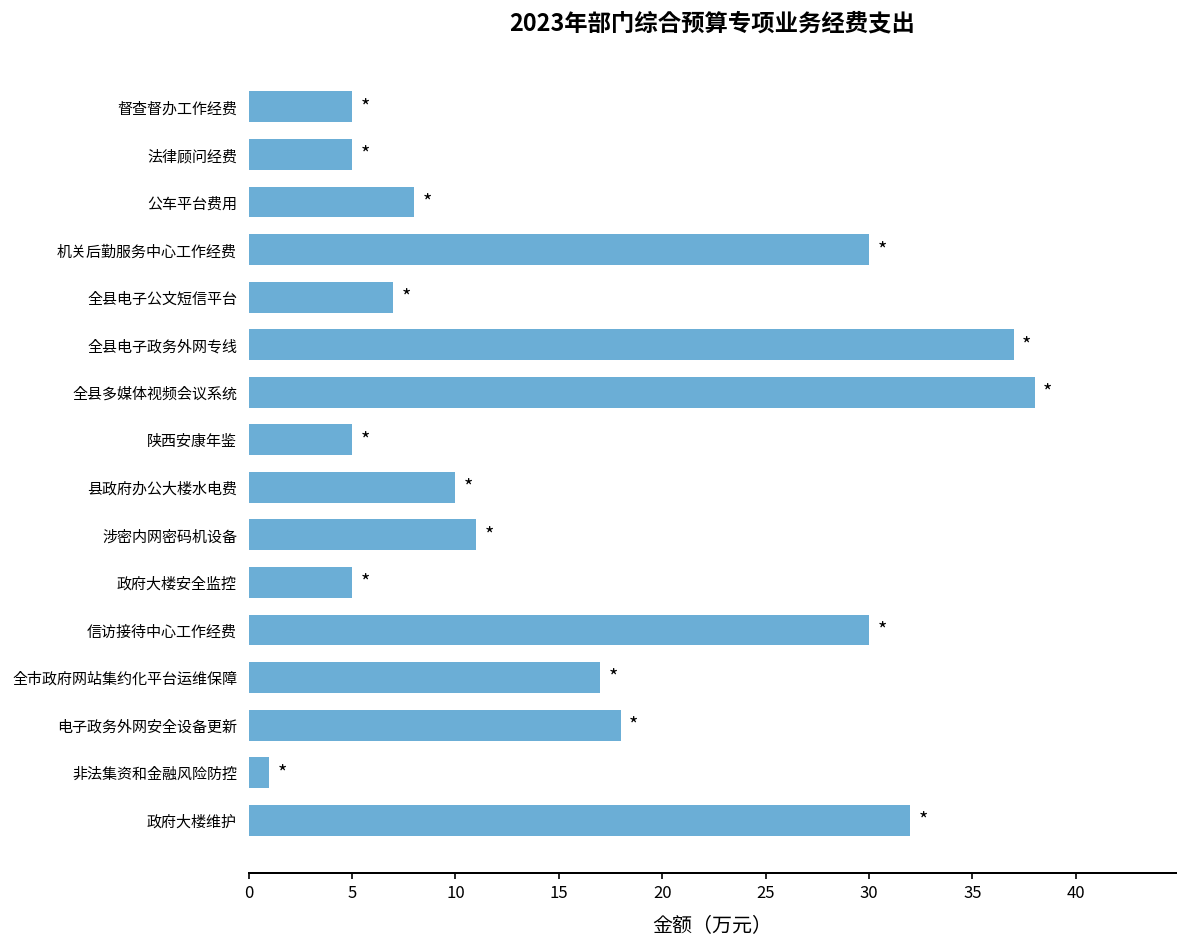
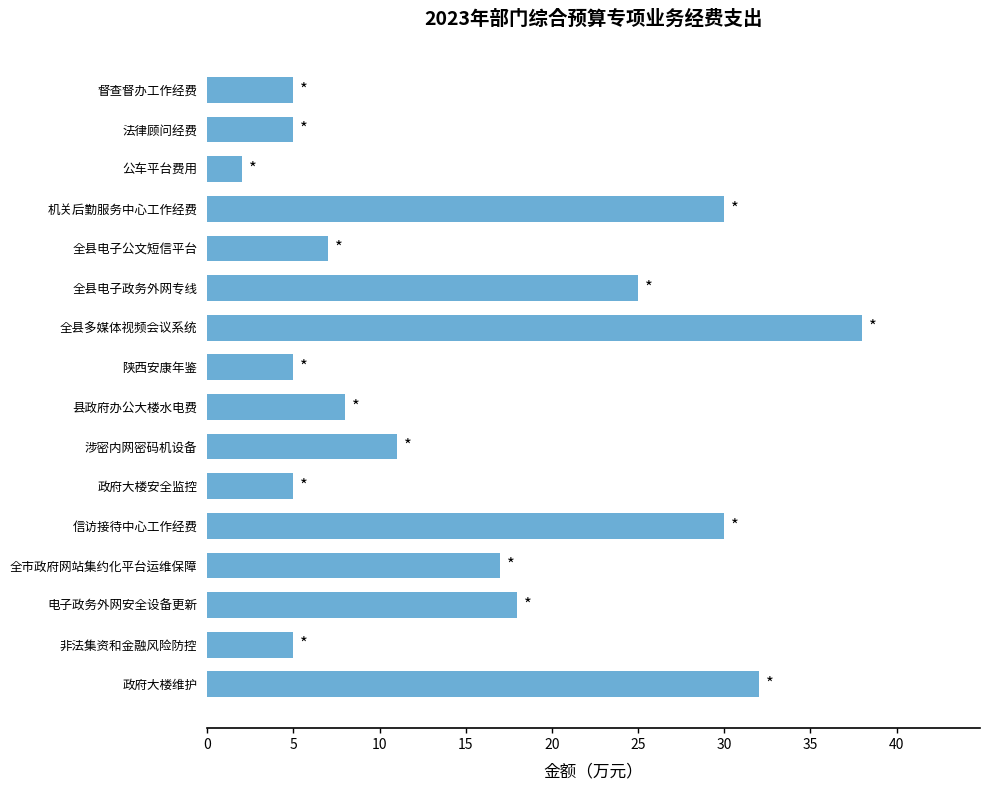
公车平台费用: 8 -> 2
全县电子政务外网专线: 37 -> 25
县政府办公大楼水电费: 10 -> 8
非法集资和金融风险防控: 1 -> 5
